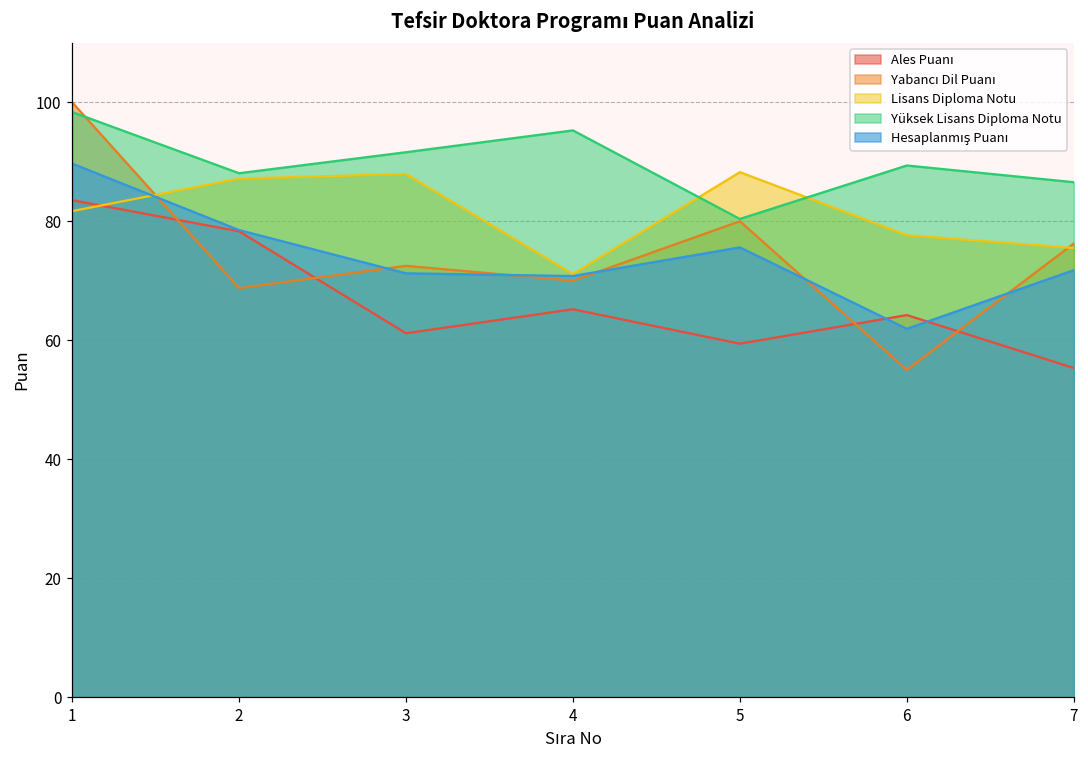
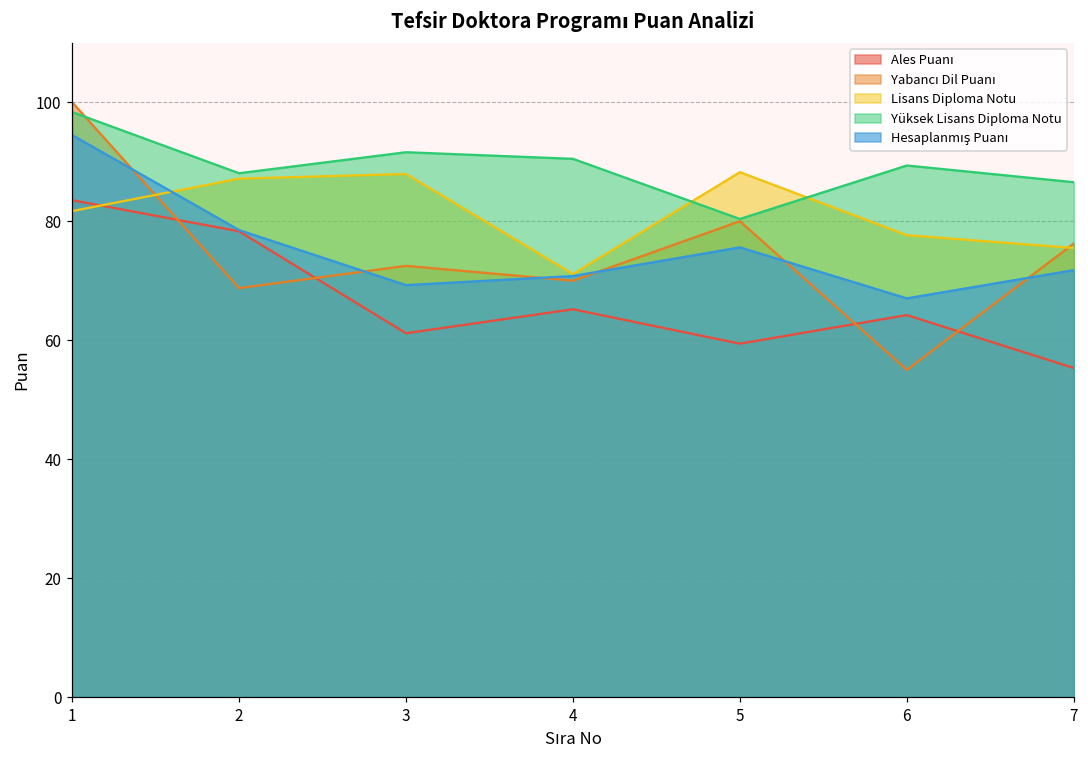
Hesaplanmış Puanı, 1: 90 -> 94
Hesaplanmış Puanı, 3: 71 -> 69
Yüksek Lisans Diploma Notu, 4: 95 -> 90
Hesaplanmış Puanı, 6: 62 -> 67
